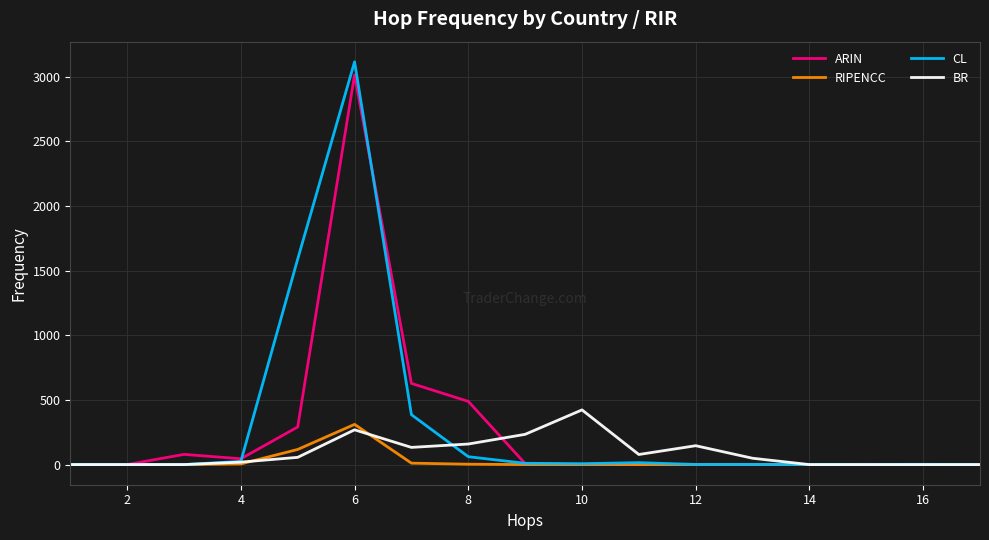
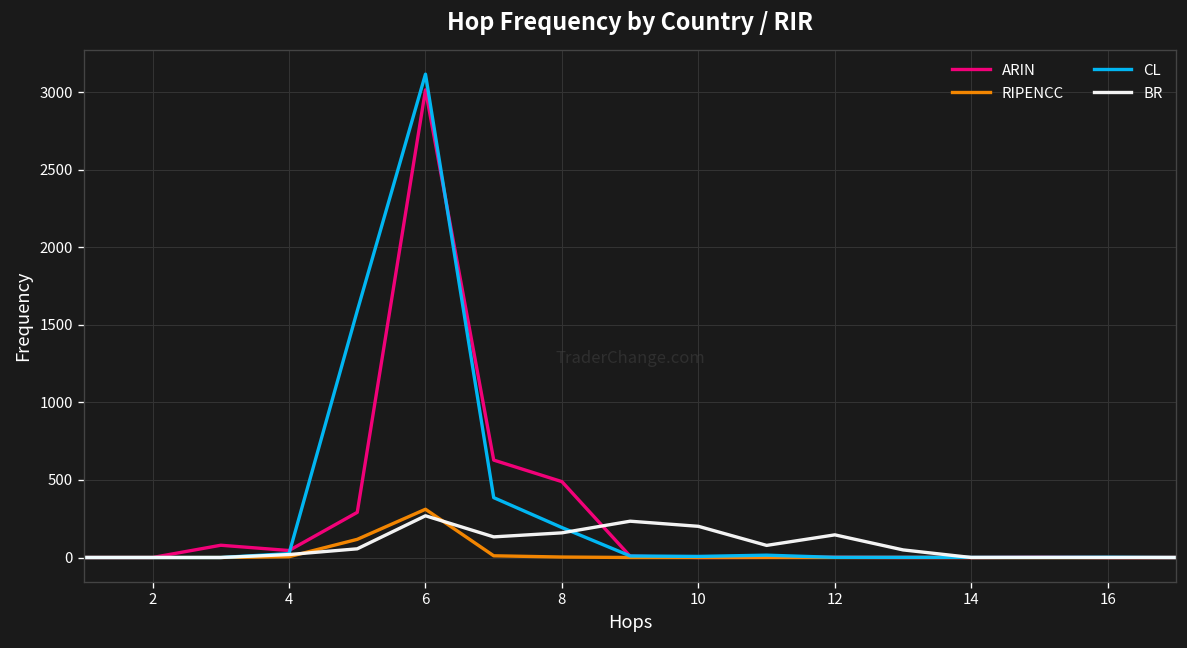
CL, 8: 60 -> 190
BR, 10: 420 -> 200
